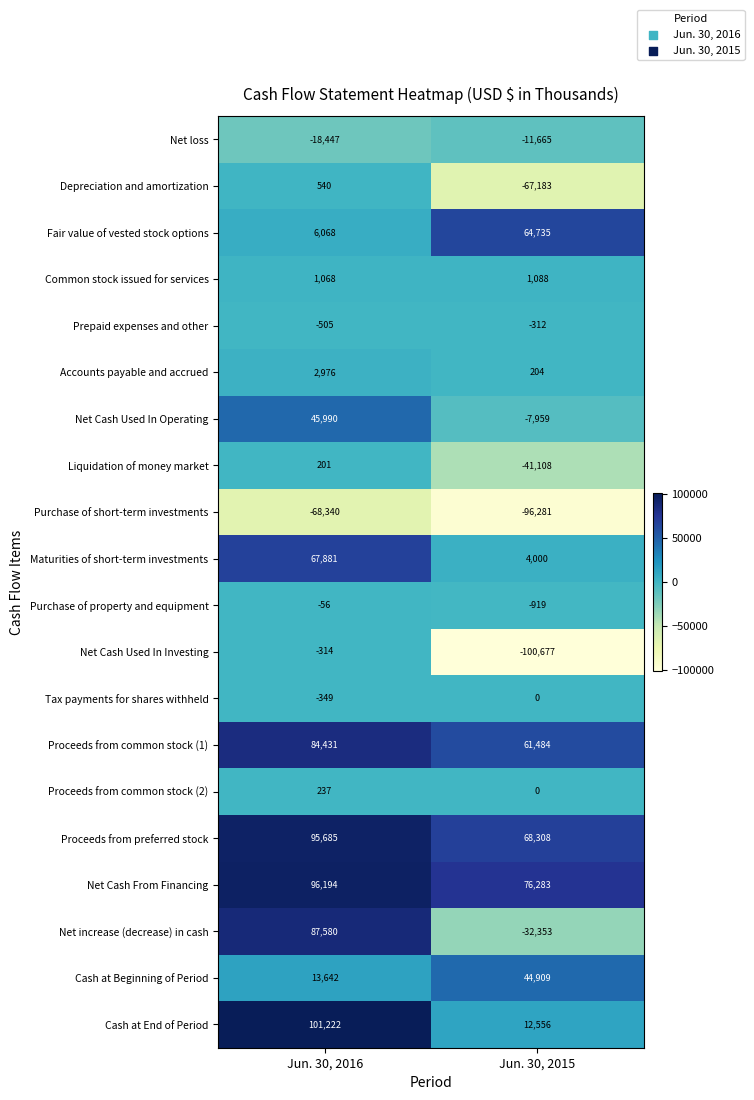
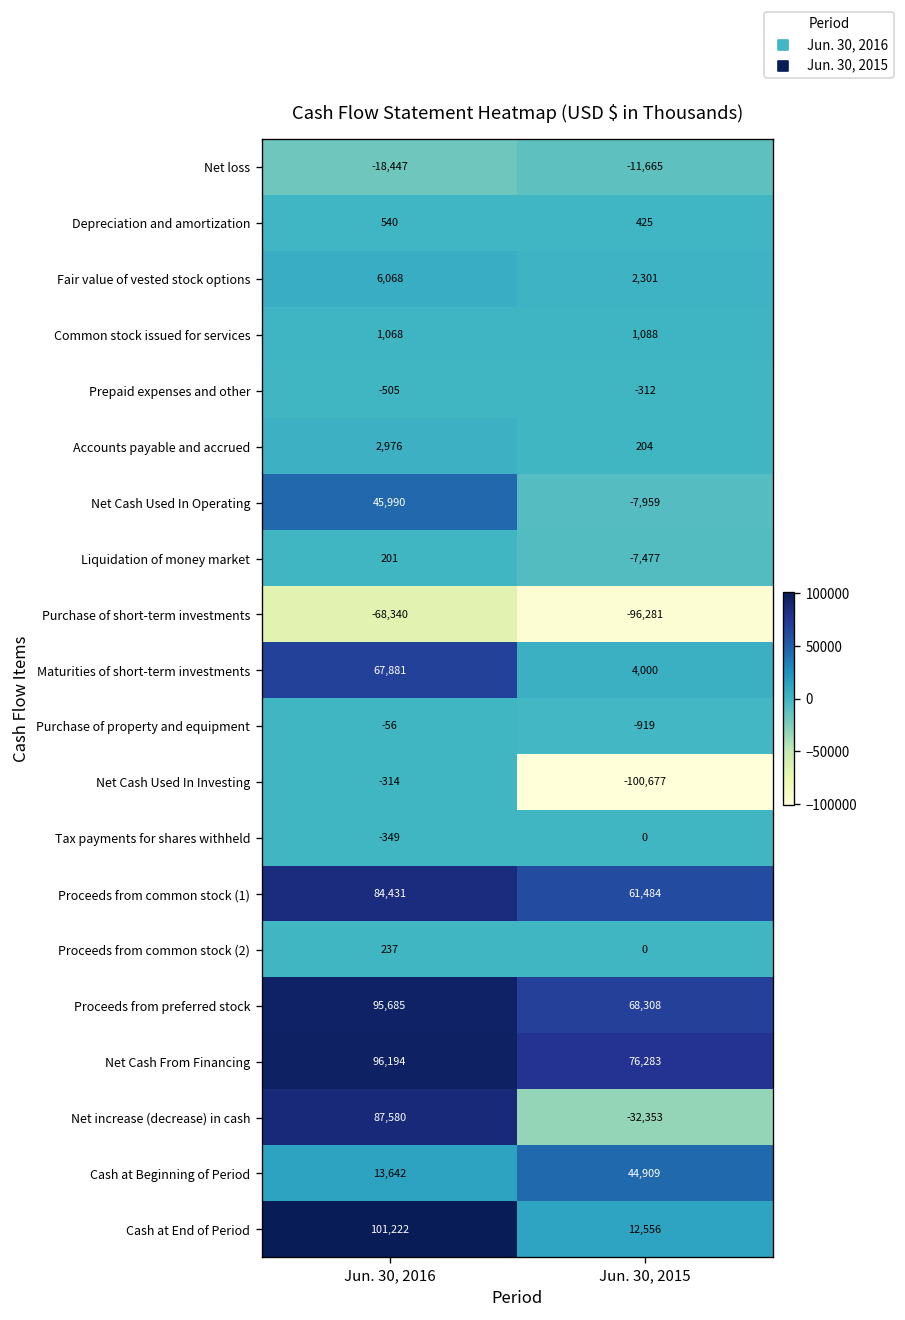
Depreciation and amortization, Jun. 30, 2015: -67,183 -> 425
Fair value of vested stock options, Jun. 30, 2015: 64,735 -> 2,301
Liquidation of money market, Jun. 30, 2015: -41,108 -> -7,477
